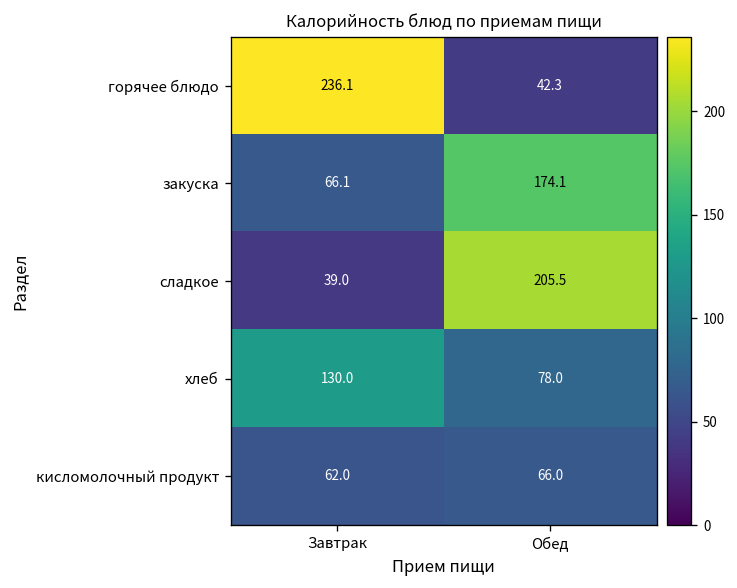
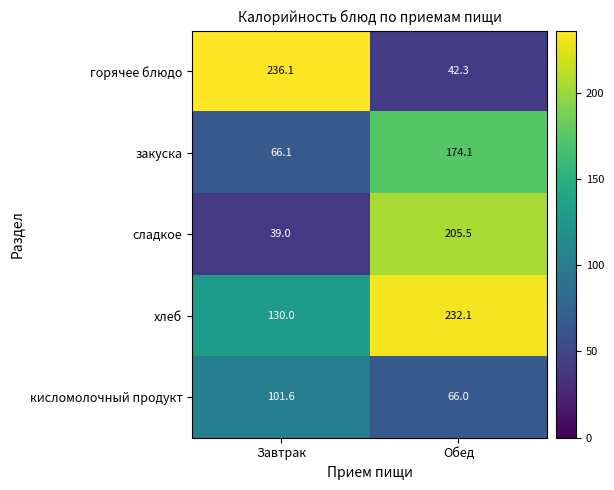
хлеб, Обед: 78.0 -> 232.1
кисломолочный продукт, Завтрак: 62.0 -> 101.6
